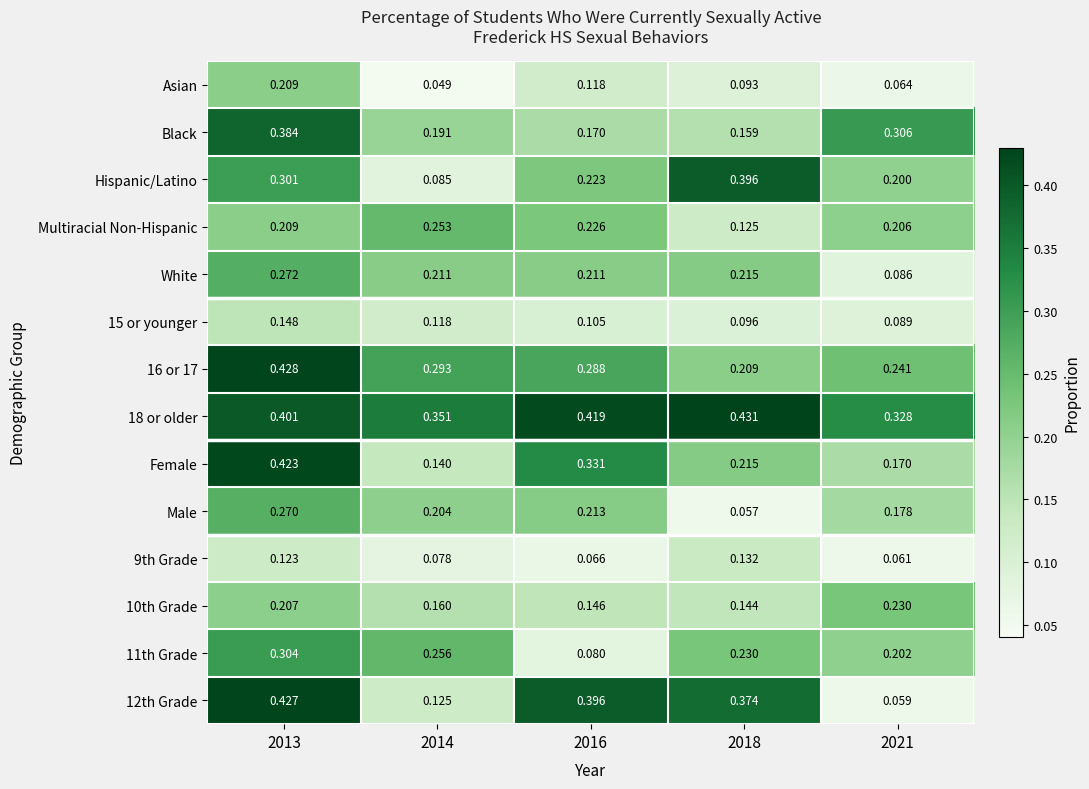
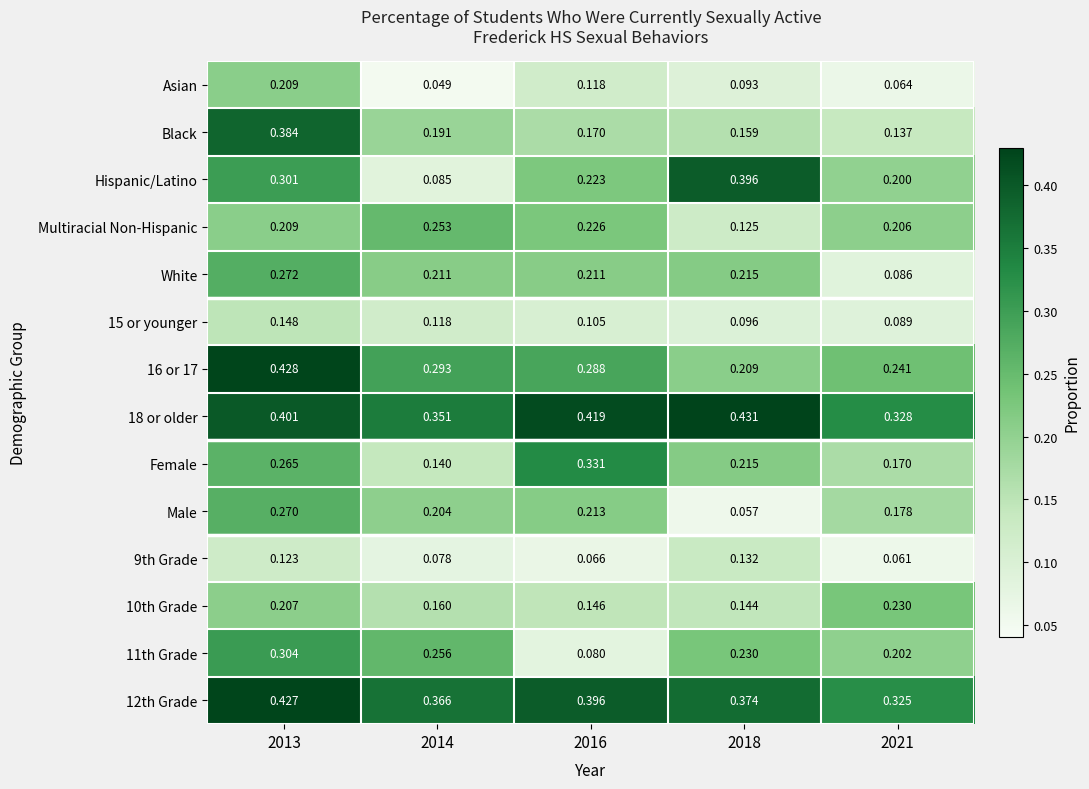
Black, 2021: 0.306 -> 0.137
Female, 2013: 0.423 -> 0.265
12th Grade, 2014: 0.125 -> 0.366
12th Grade, 2021: 0.059 -> 0.325
